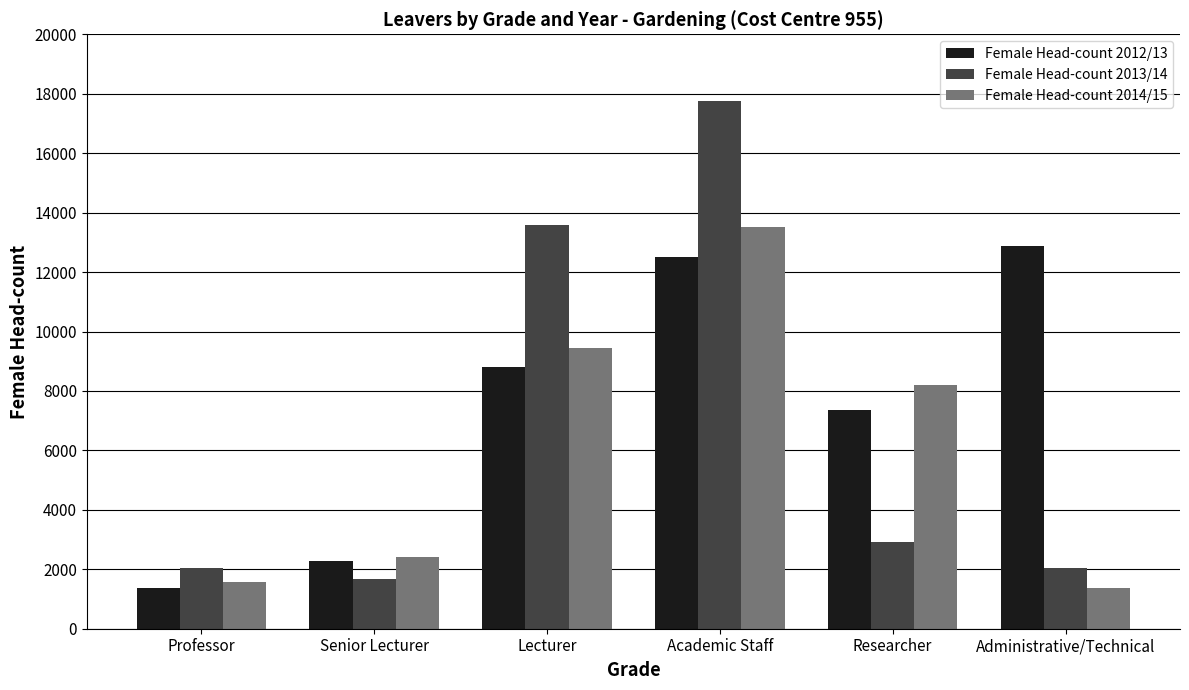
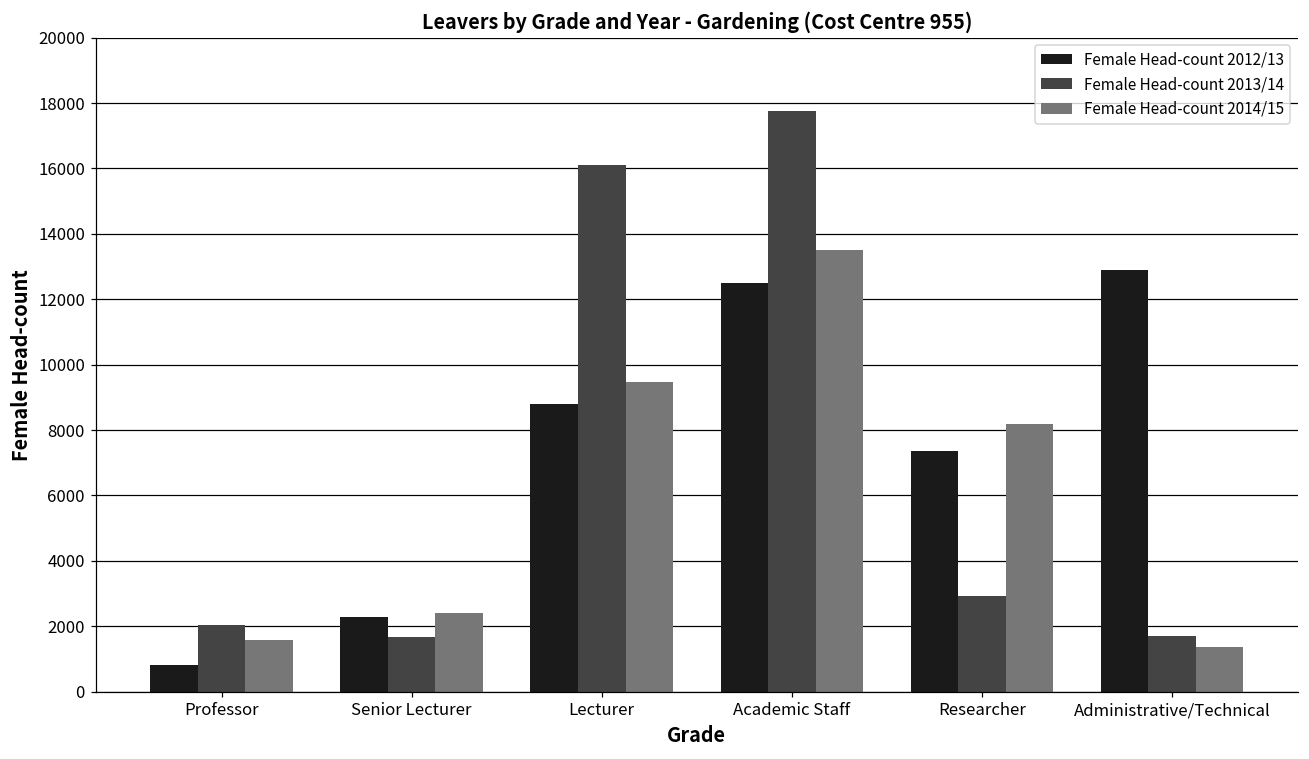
Female Head-count 2012/13, Professor: 1400 -> 800
Female Head-count 2013/14, Lecturer: 13600 -> 16100
Female Head-count 2013/14, Administrative/Technical: 2000 -> 1700
